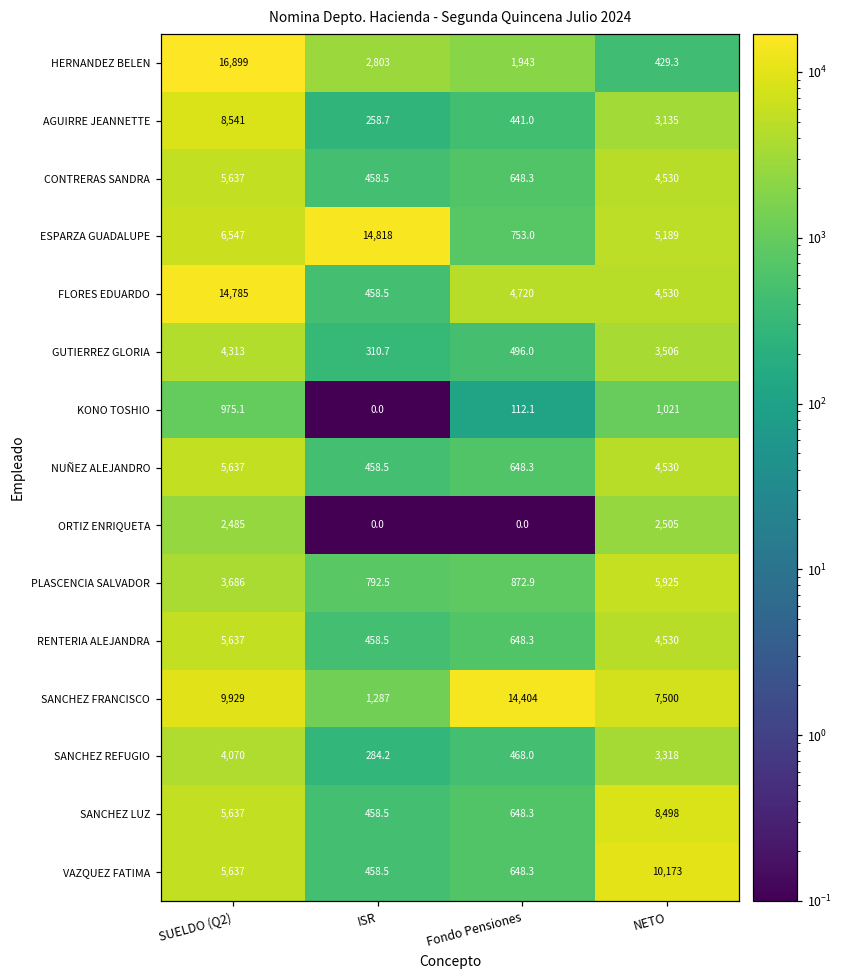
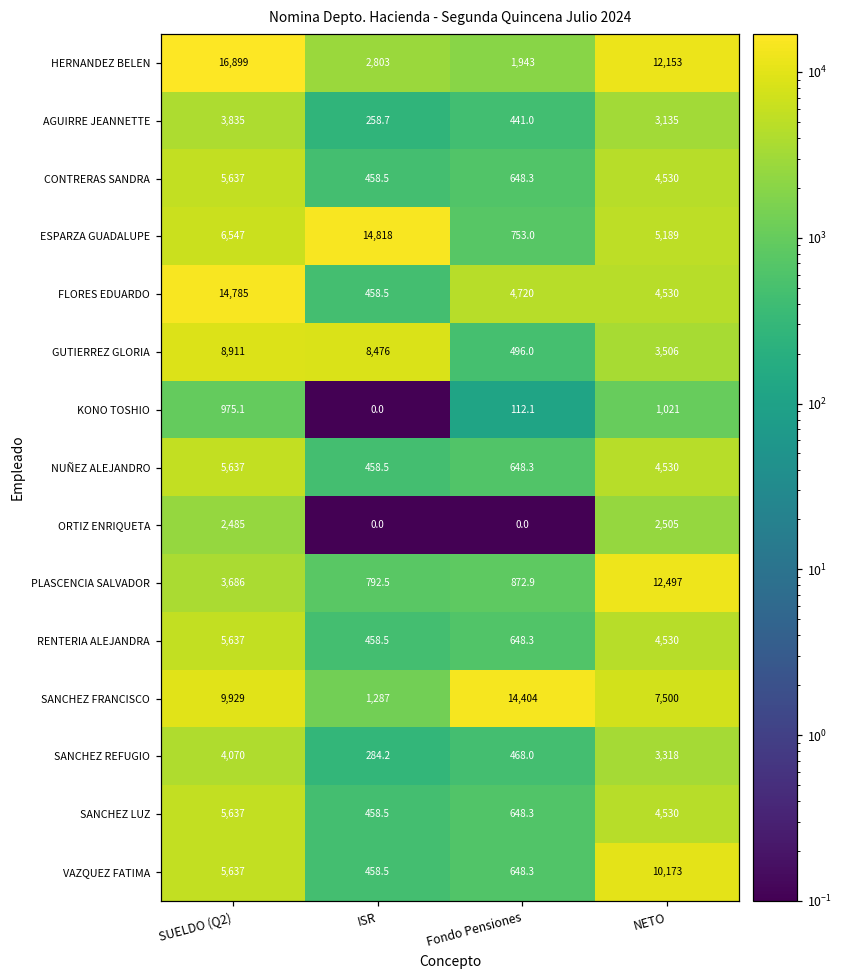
HERNANDEZ BELEN, NETO: 429.3 -> 12,153
AGUIRRE JEANNETTE, SUELDO (Q2): 8,541 -> 3,835
GUTIERREZ GLORIA, SUELDO (Q2): 4,313 -> 8,911
GUTIERREZ GLORIA, ISR: 310.7 -> 8,476
PLASCENCIA SALVADOR, NETO: 5,925 -> 12,497
SANCHEZ LUZ, NETO: 8,498 -> 4,530
